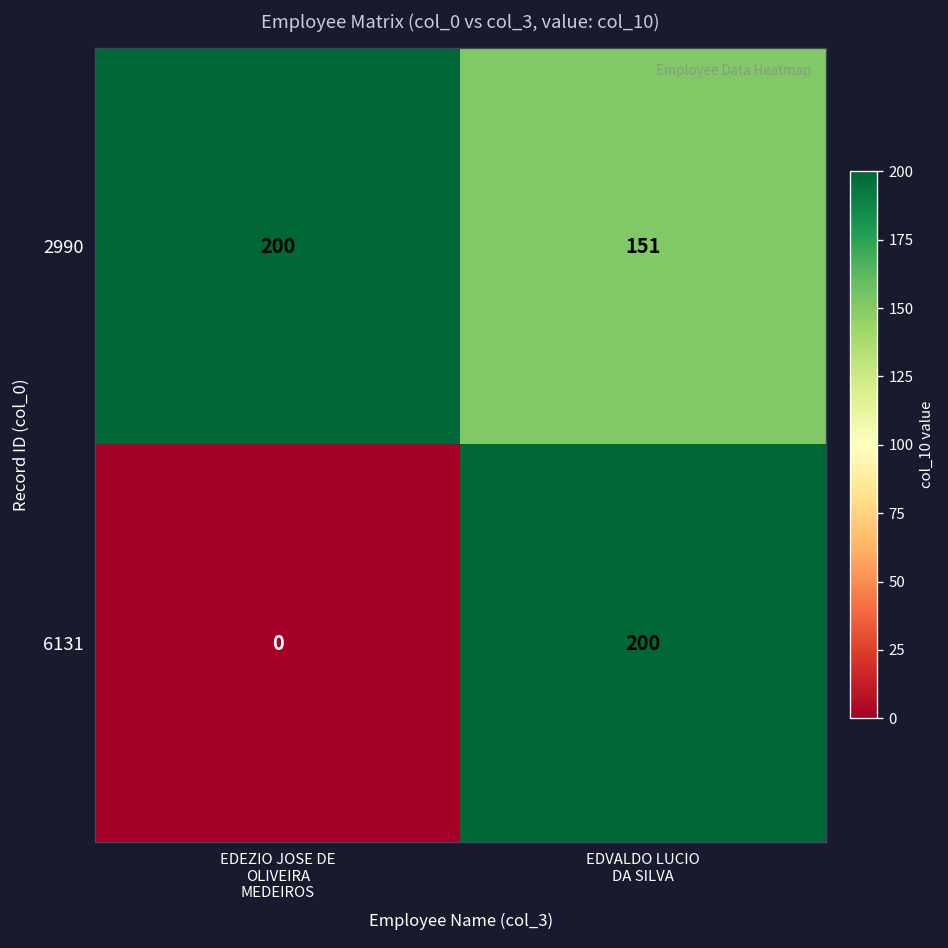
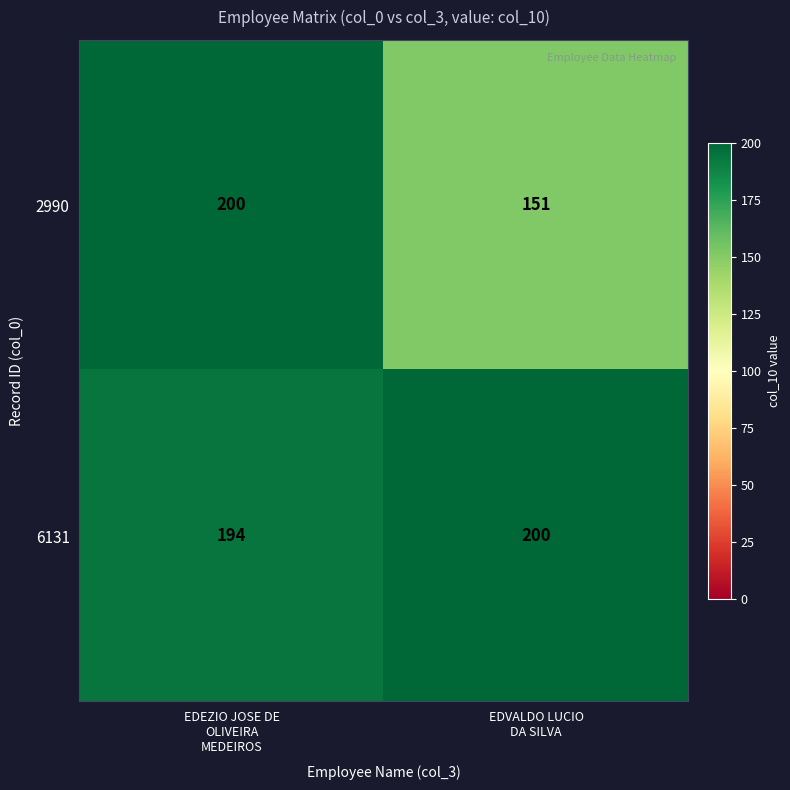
6131, EDEZIO JOSE DE OLIVEIRA MEDEIROS: 0 -> 194
